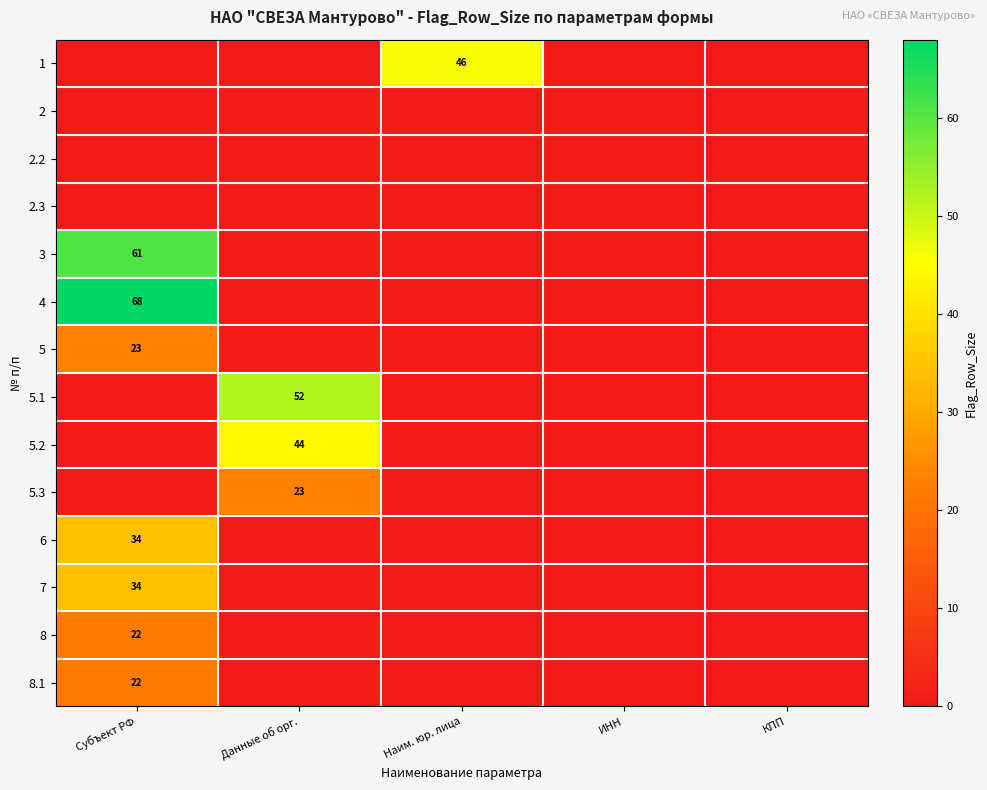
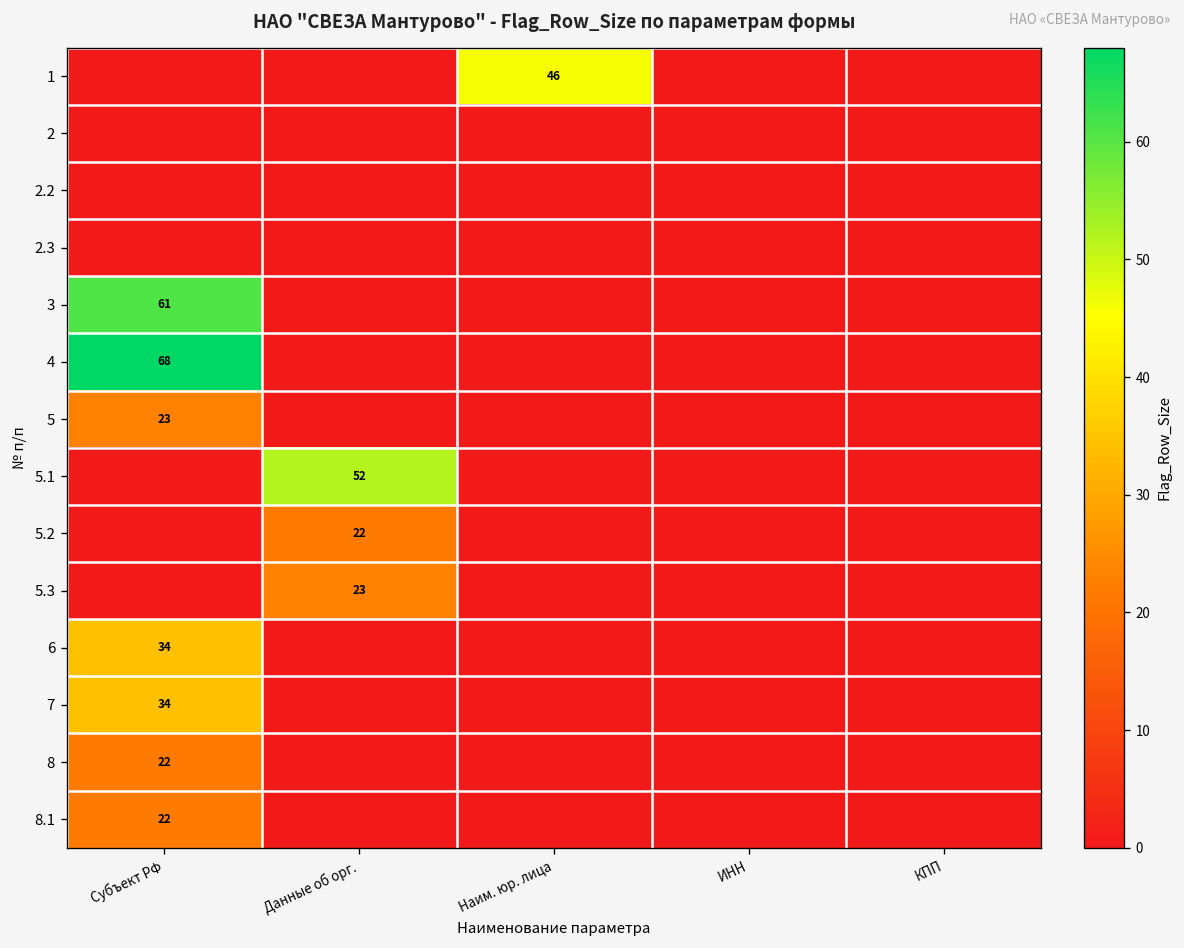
5.2, Данные об орг.: 44 -> 22
